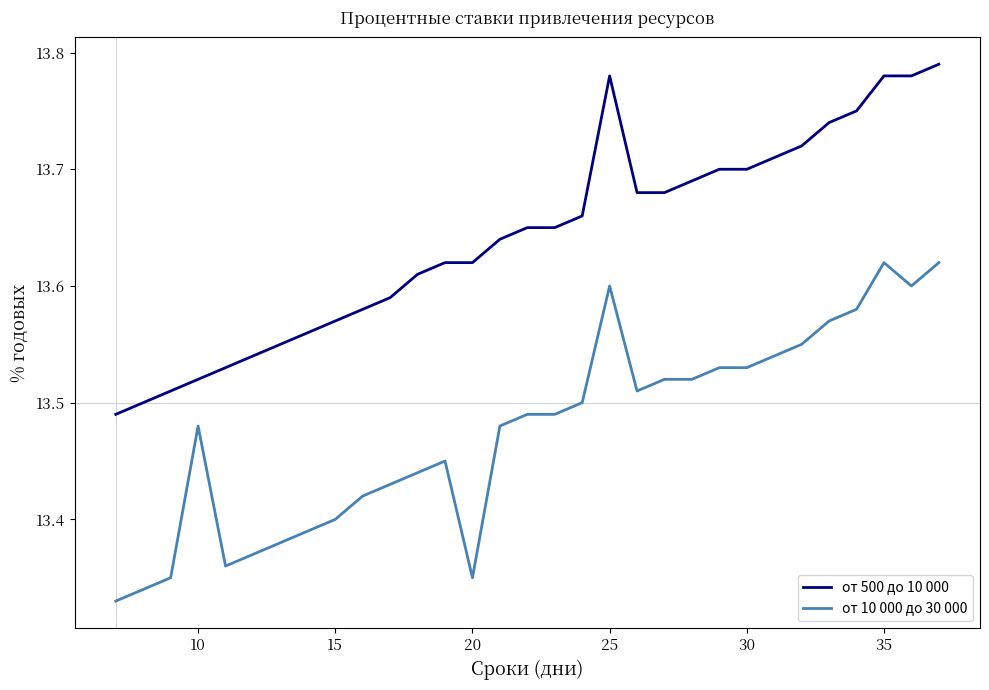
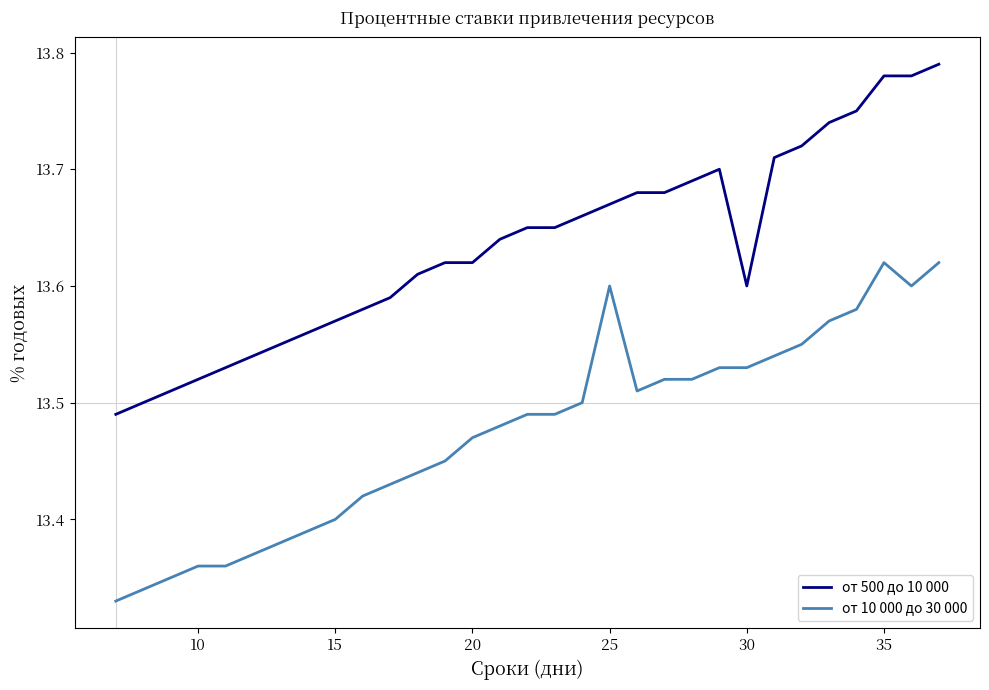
от 10 000 до 30 000, 10: 13.48 -> 13.36
от 10 000 до 30 000, 20: 13.35 -> 13.47
от 500 до 10 000, 25: 13.78 -> 13.67
от 500 до 10 000, 30: 13.7 -> 13.6
